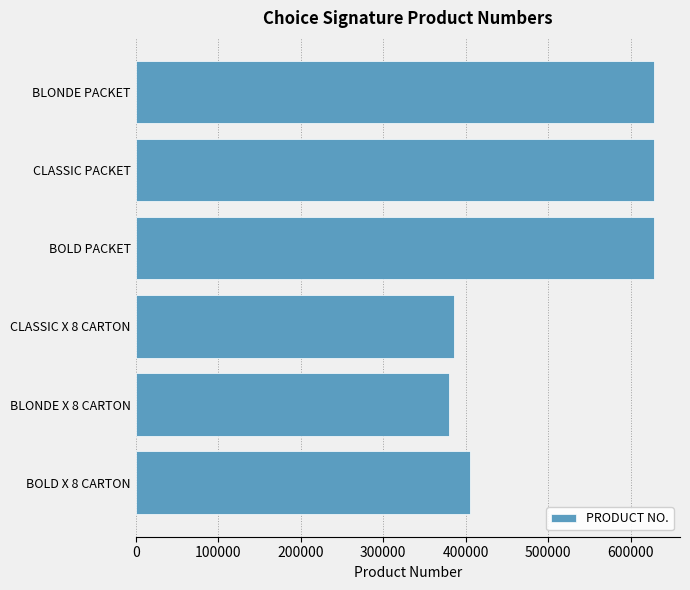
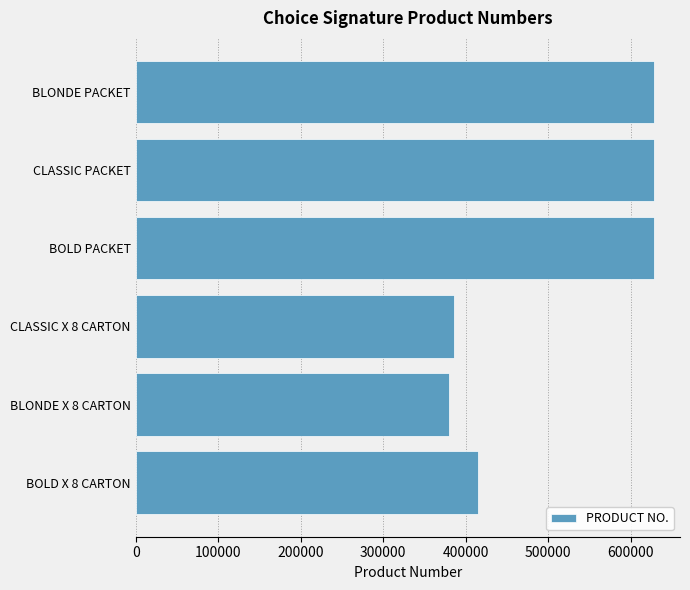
BOLD X 8 CARTON: 410000 -> 420000
